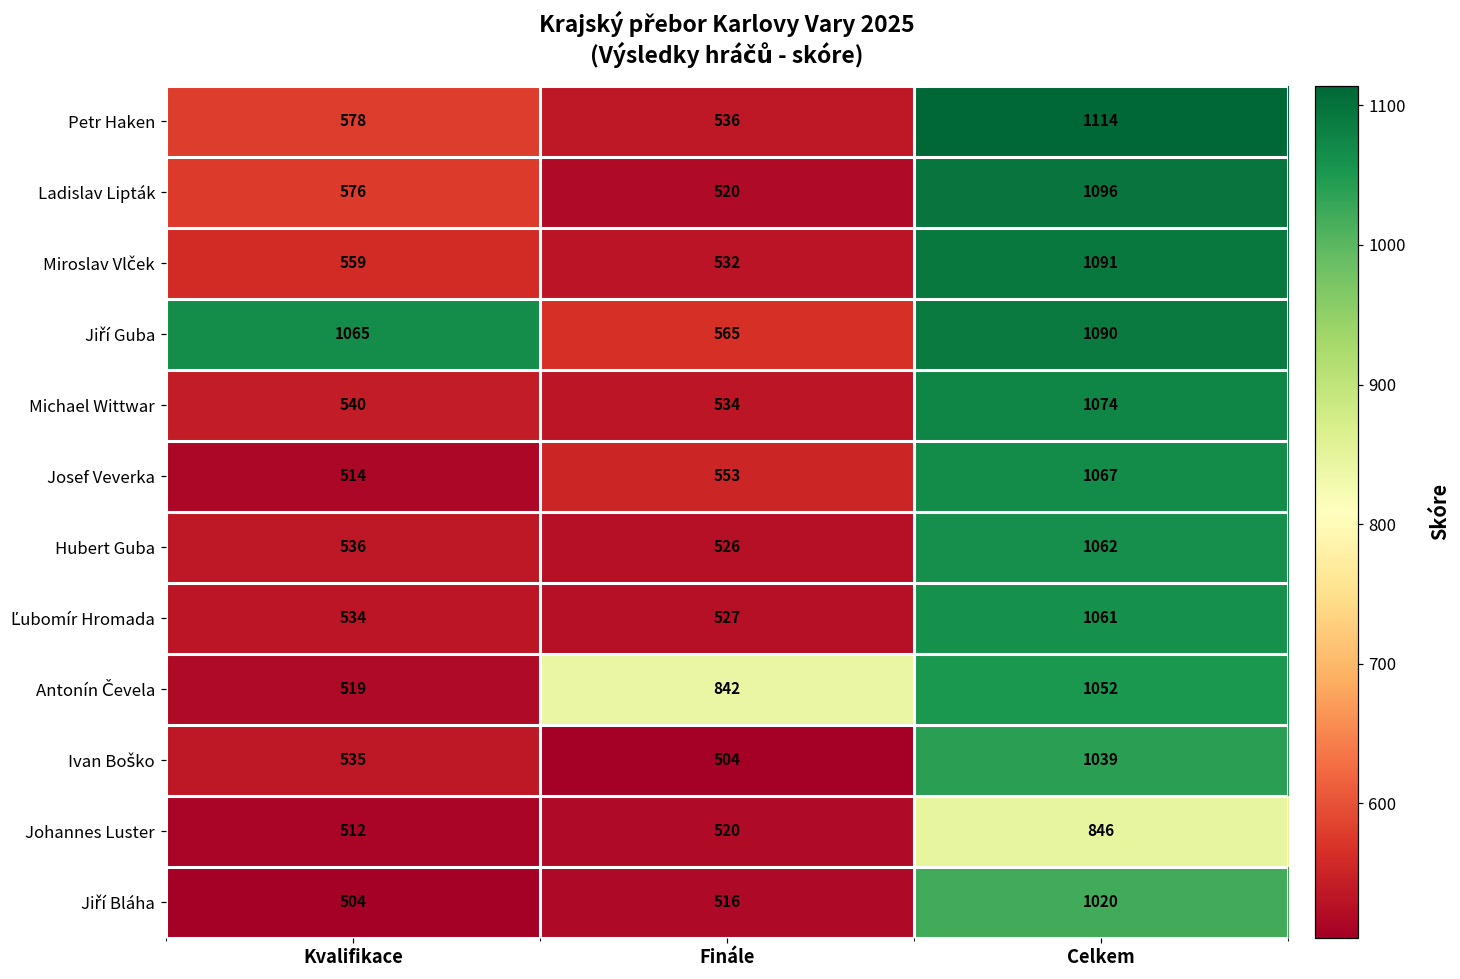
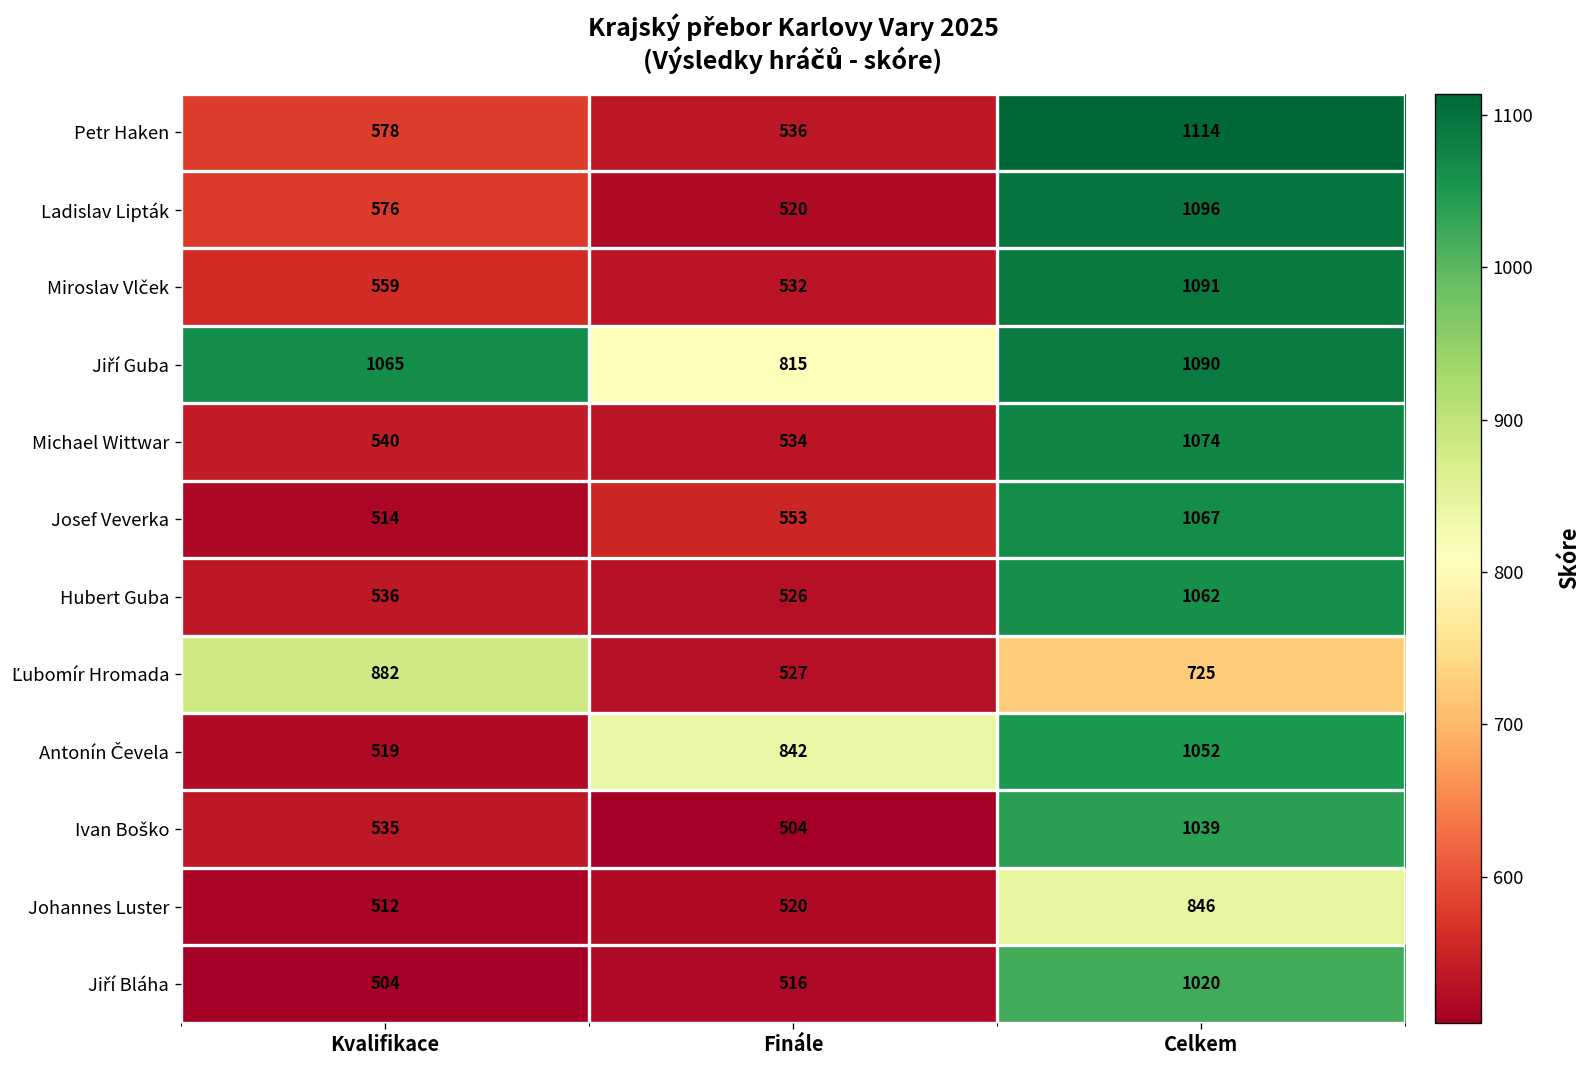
Jiří Guba, Finále: 565 -> 815
Ľubomír Hromada, Kvalifikace: 534 -> 882
Ľubomír Hromada, Celkem: 1061 -> 725
